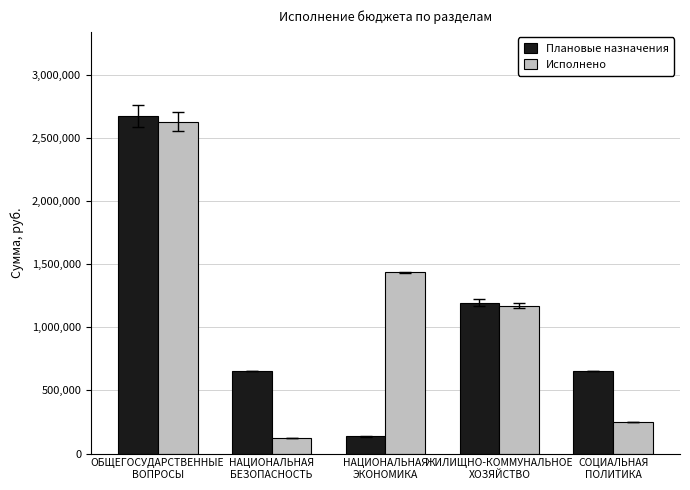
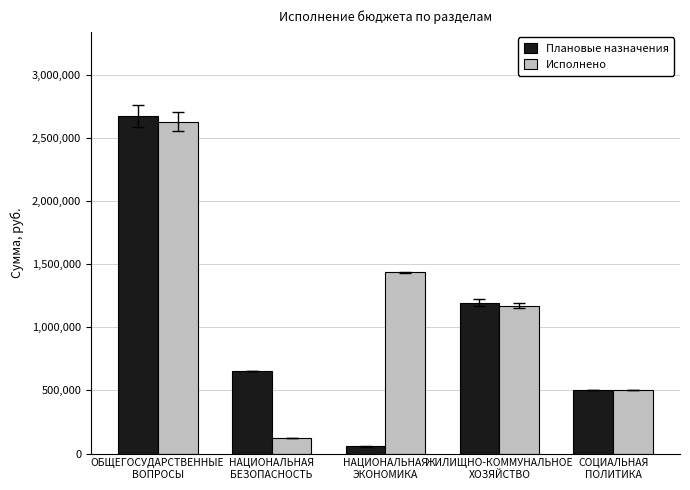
Плановые назначения, НАЦИОНАЛЬНАЯ ЭКОНОМИКА: 140,000 -> 60,000
Плановые назначения, СОЦИАЛЬНАЯ ПОЛИТИКА: 650,000 -> 500,000
Исполнено, СОЦИАЛЬНАЯ ПОЛИТИКА: 250,000 -> 500,000
